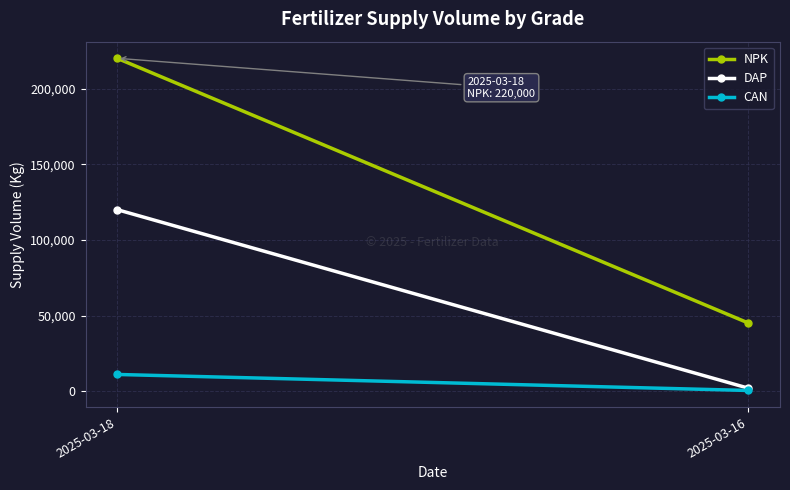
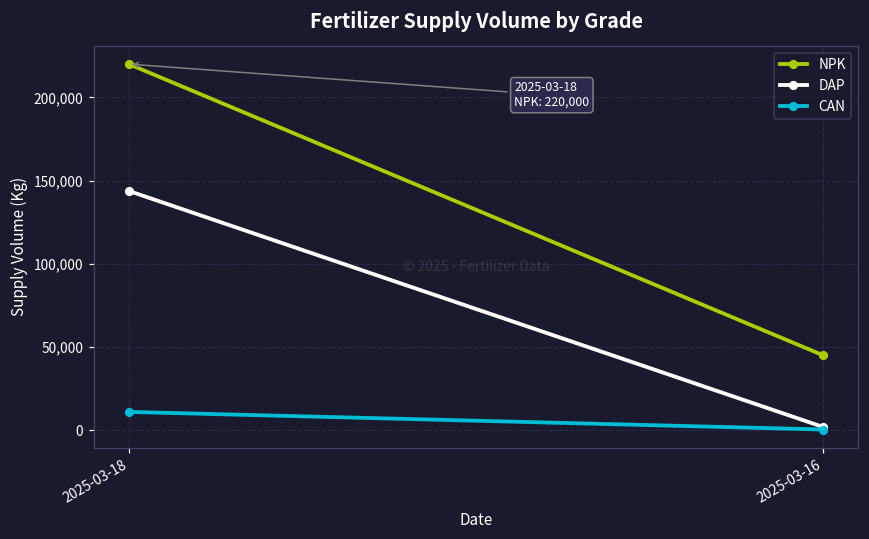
DAP, 2025-03-18: 120,000 -> 144,000
